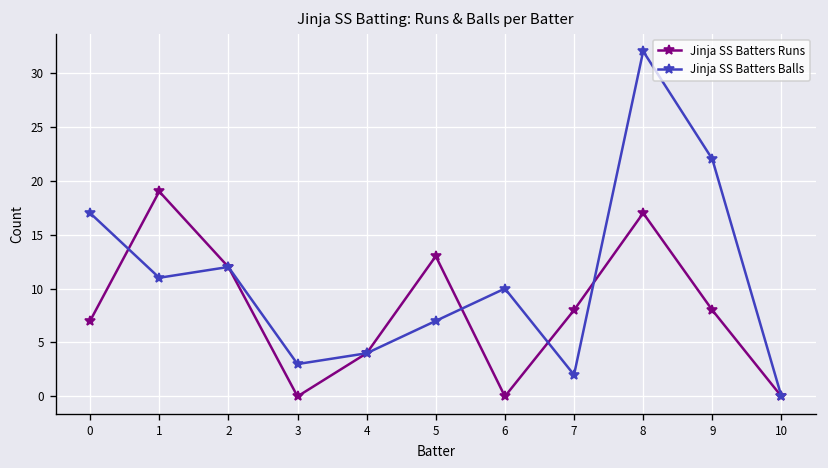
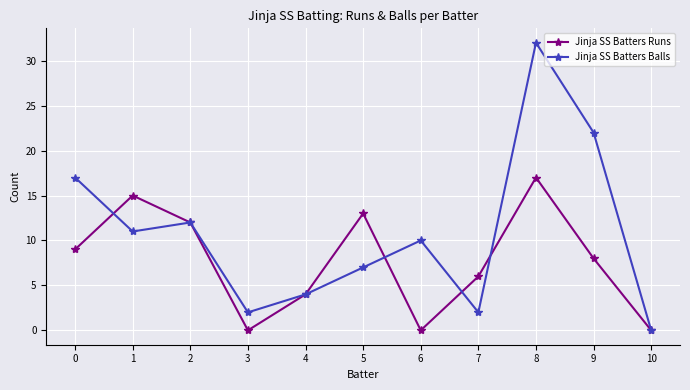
Jinja SS Batters Runs, 0: 7 -> 9
Jinja SS Batters Runs, 1: 19 -> 15
Jinja SS Batters Balls, 3: 3 -> 2
Jinja SS Batters Runs, 7: 8 -> 6
